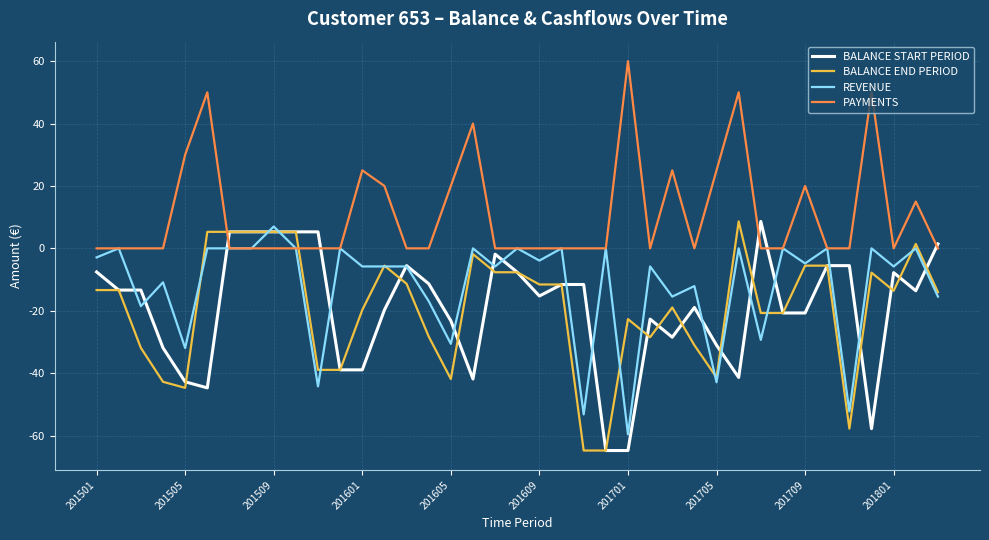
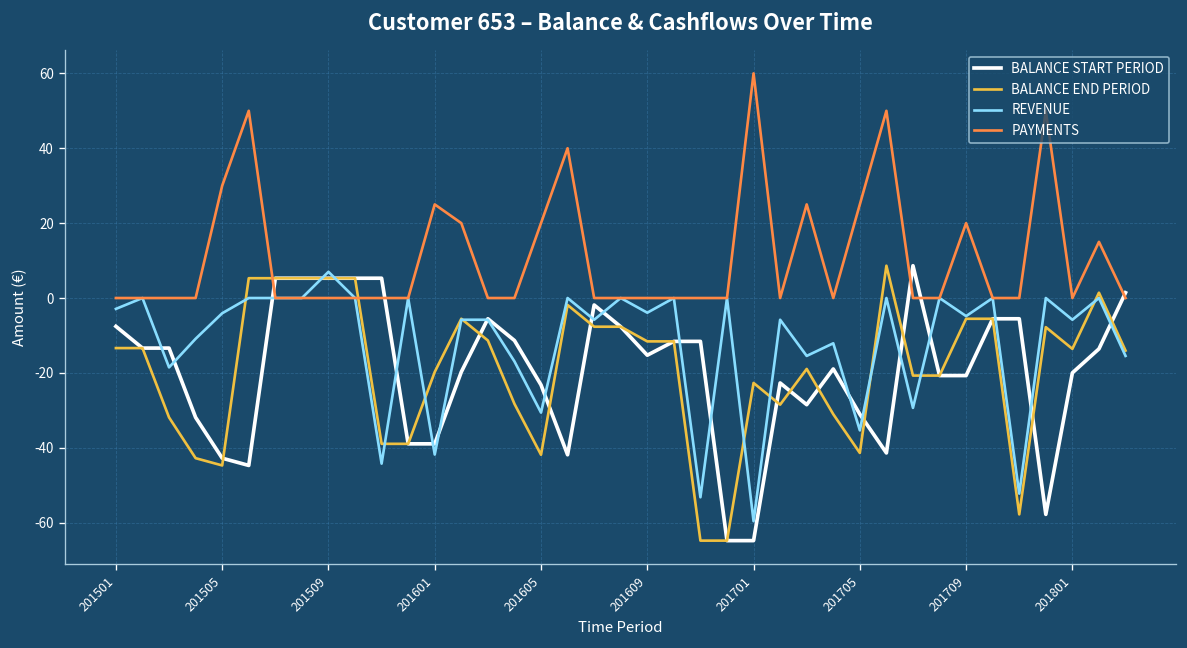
REVENUE, 201505: -32 -> -4
REVENUE, 201601: -6 -> -42
REVENUE, 201705: -43 -> -35
BALANCE START PERIOD, 201801: -8 -> -20
